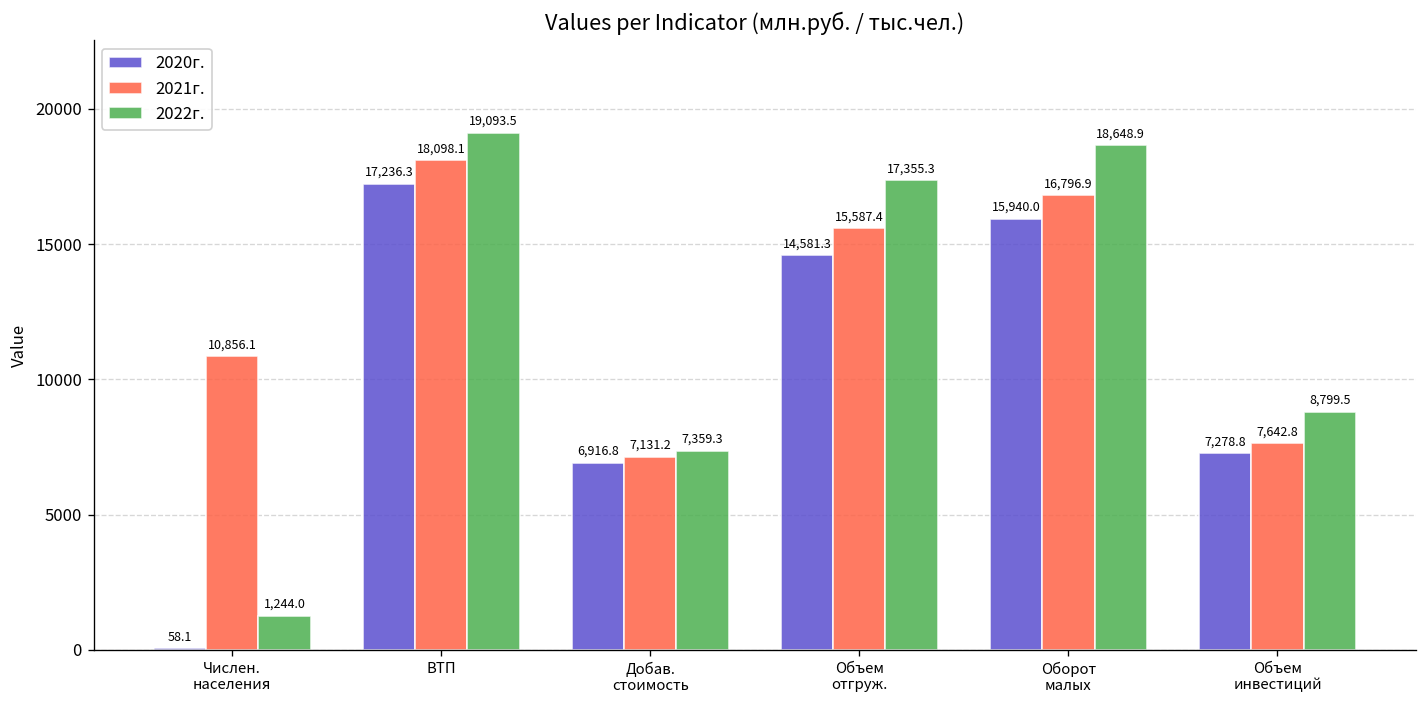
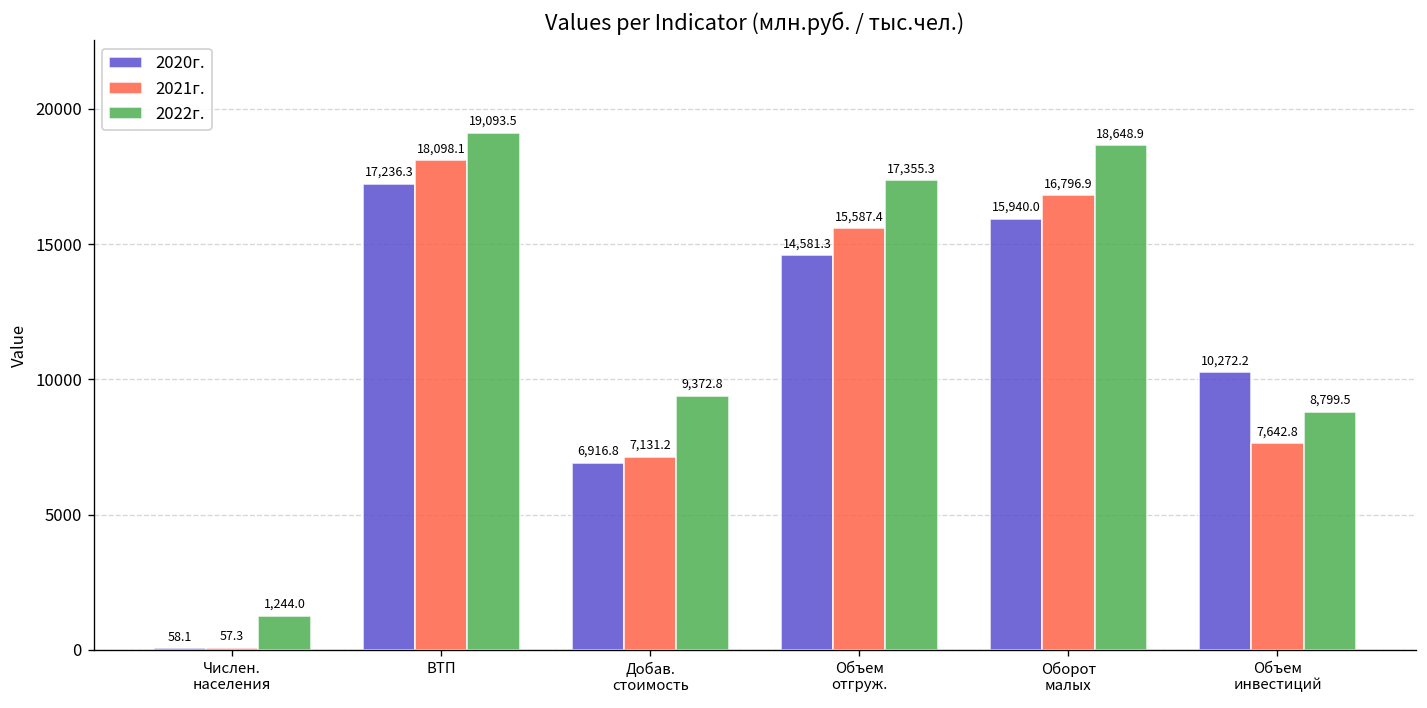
2021г., Числен. населения: 10,856.1 -> 57.3
2022г., Добав. стоимость: 7,359.3 -> 9,372.8
2020г., Объем инвестиций: 7,278.8 -> 10,272.2
